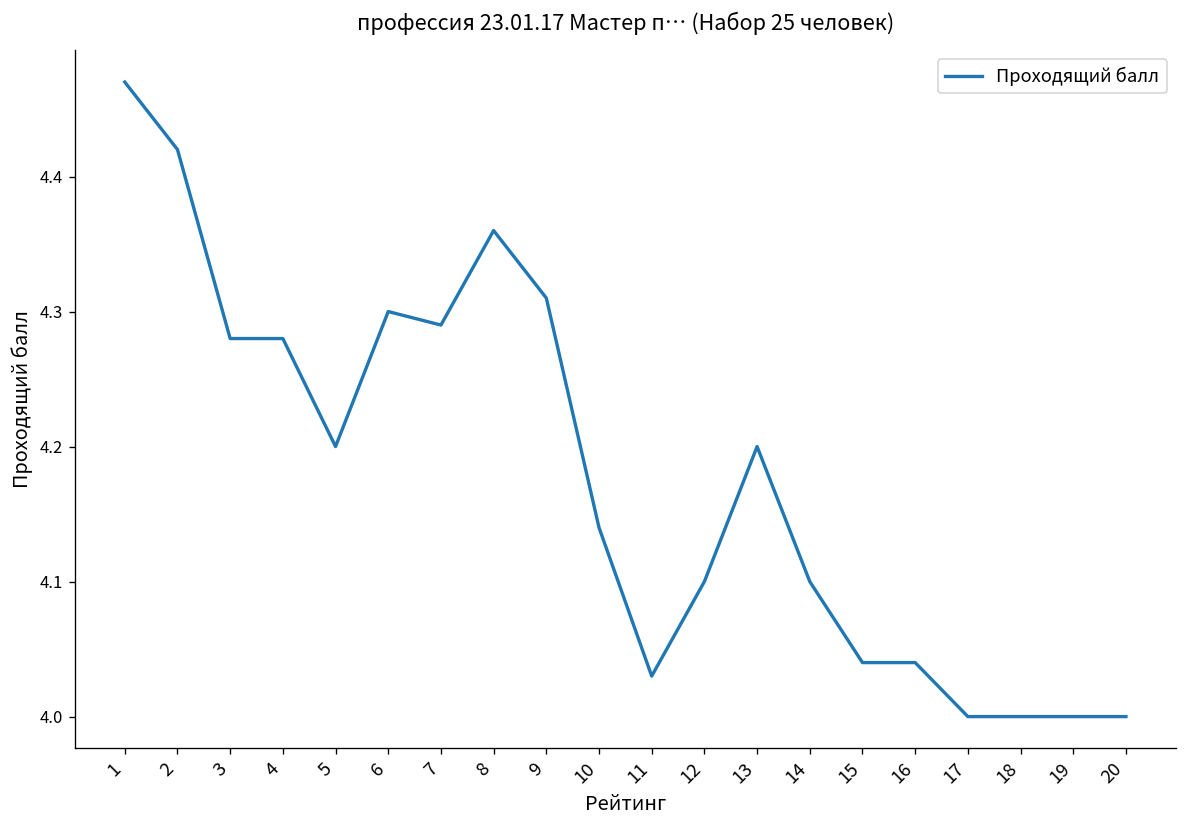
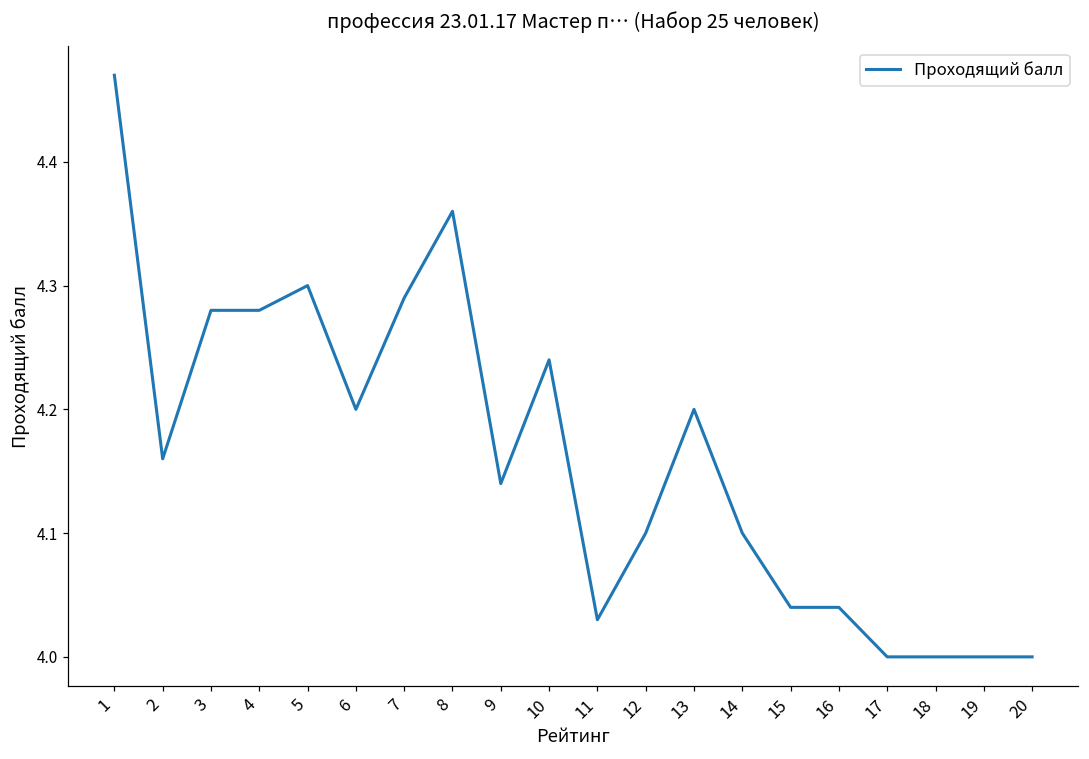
2: 4.42 -> 4.16
5: 4.2 -> 4.3
6: 4.3 -> 4.2
9: 4.31 -> 4.14
10: 4.14 -> 4.24
